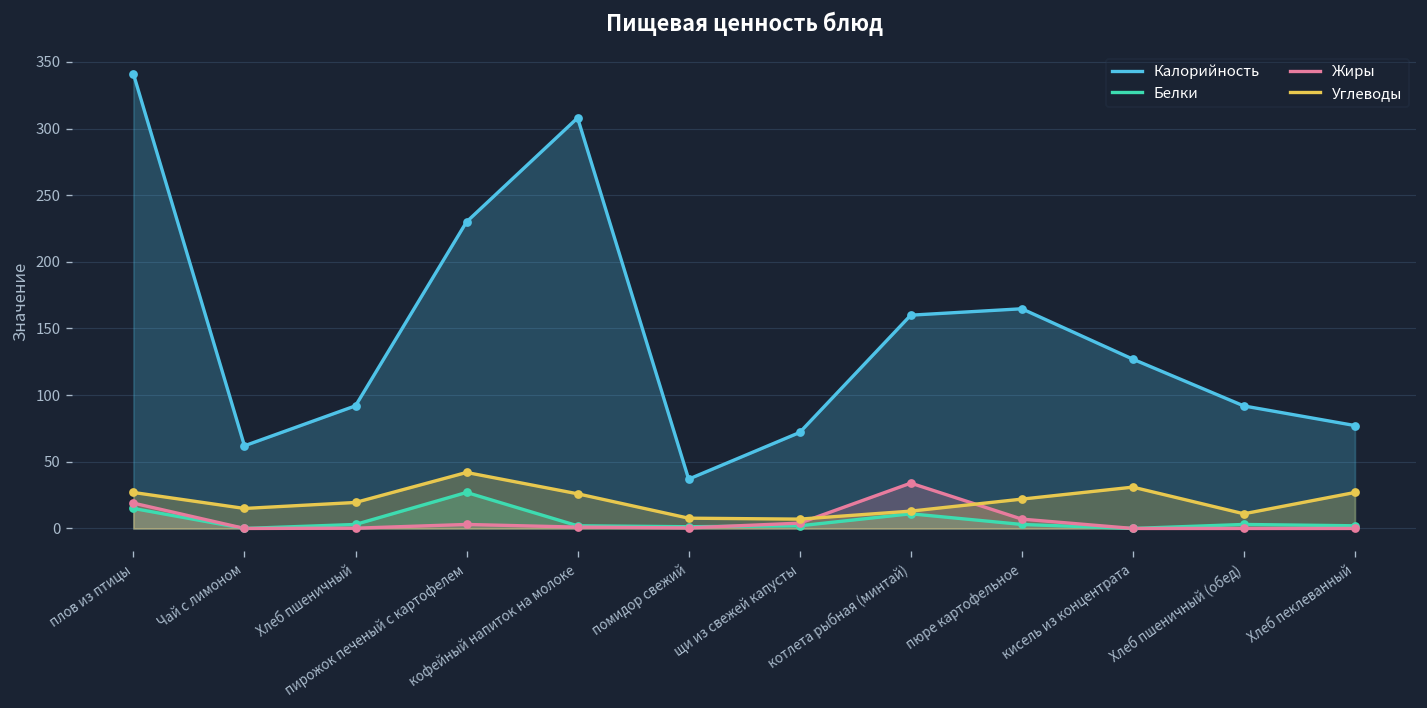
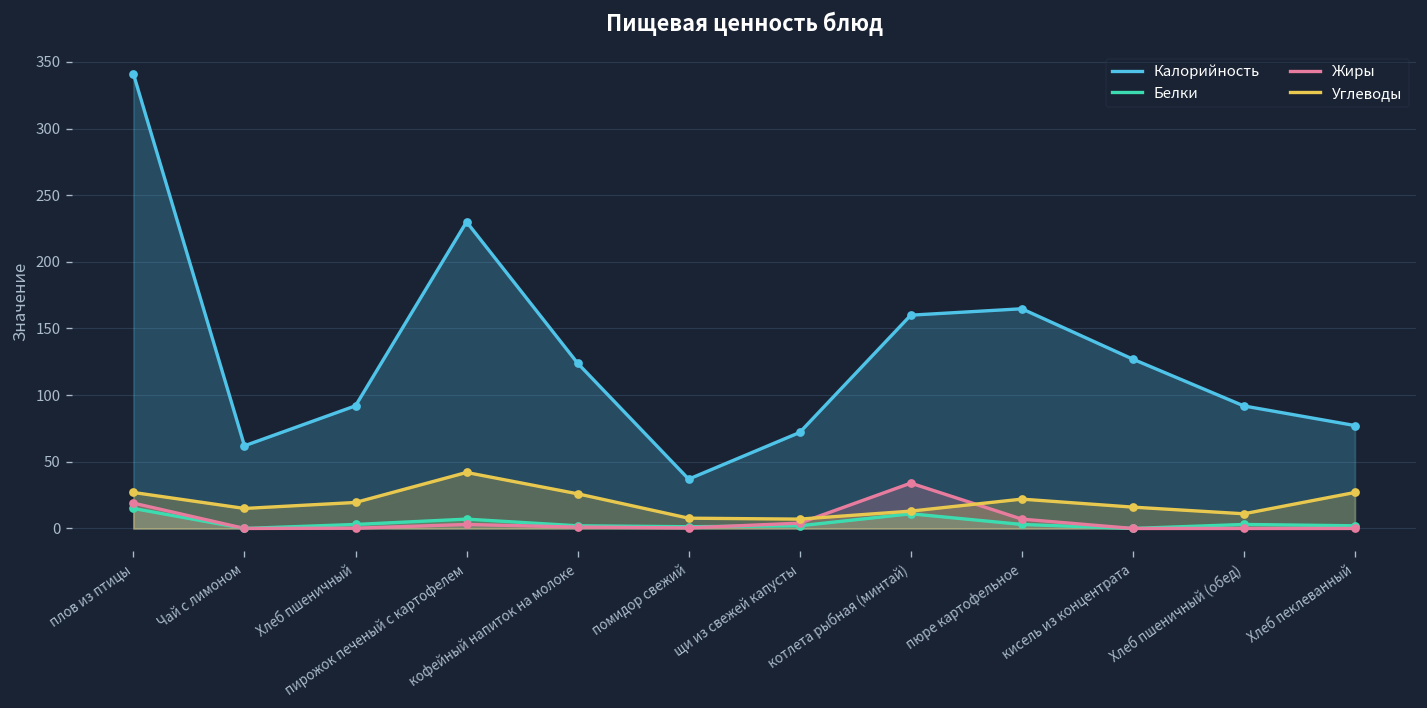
Белки, пирожок печеный с картофелем: 27 -> 7
Калорийность, кофейный напиток на молоке: 308 -> 124
Углеводы, кисель из концентрата: 31 -> 16
